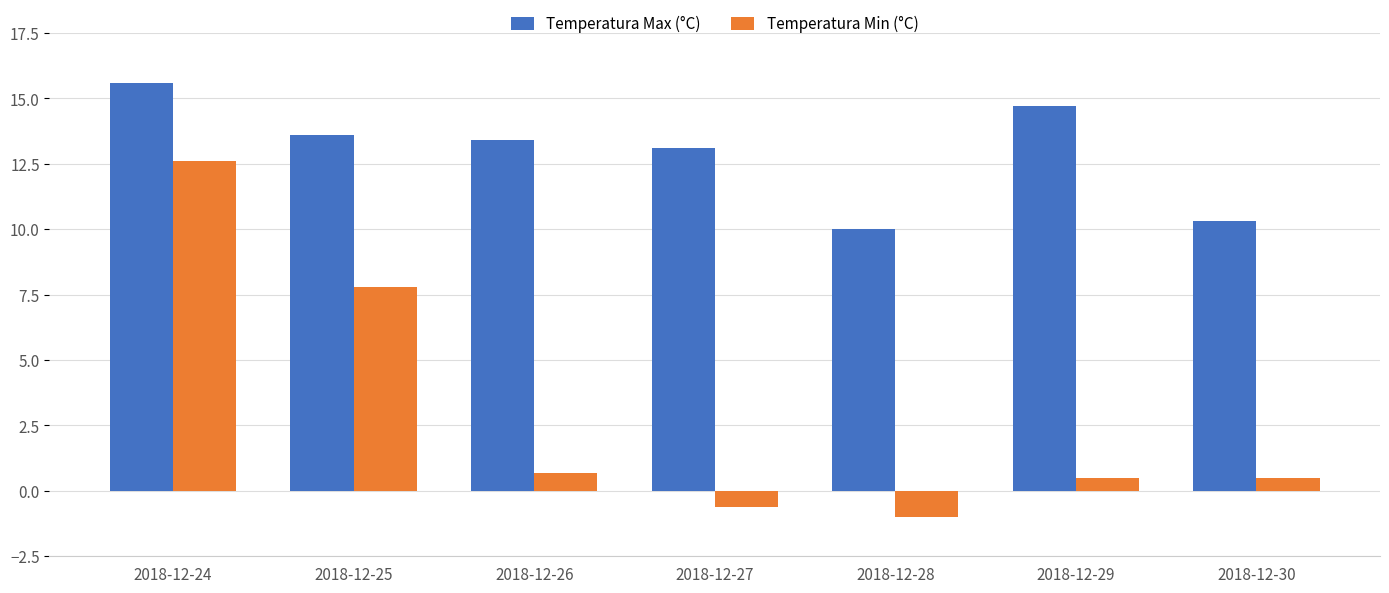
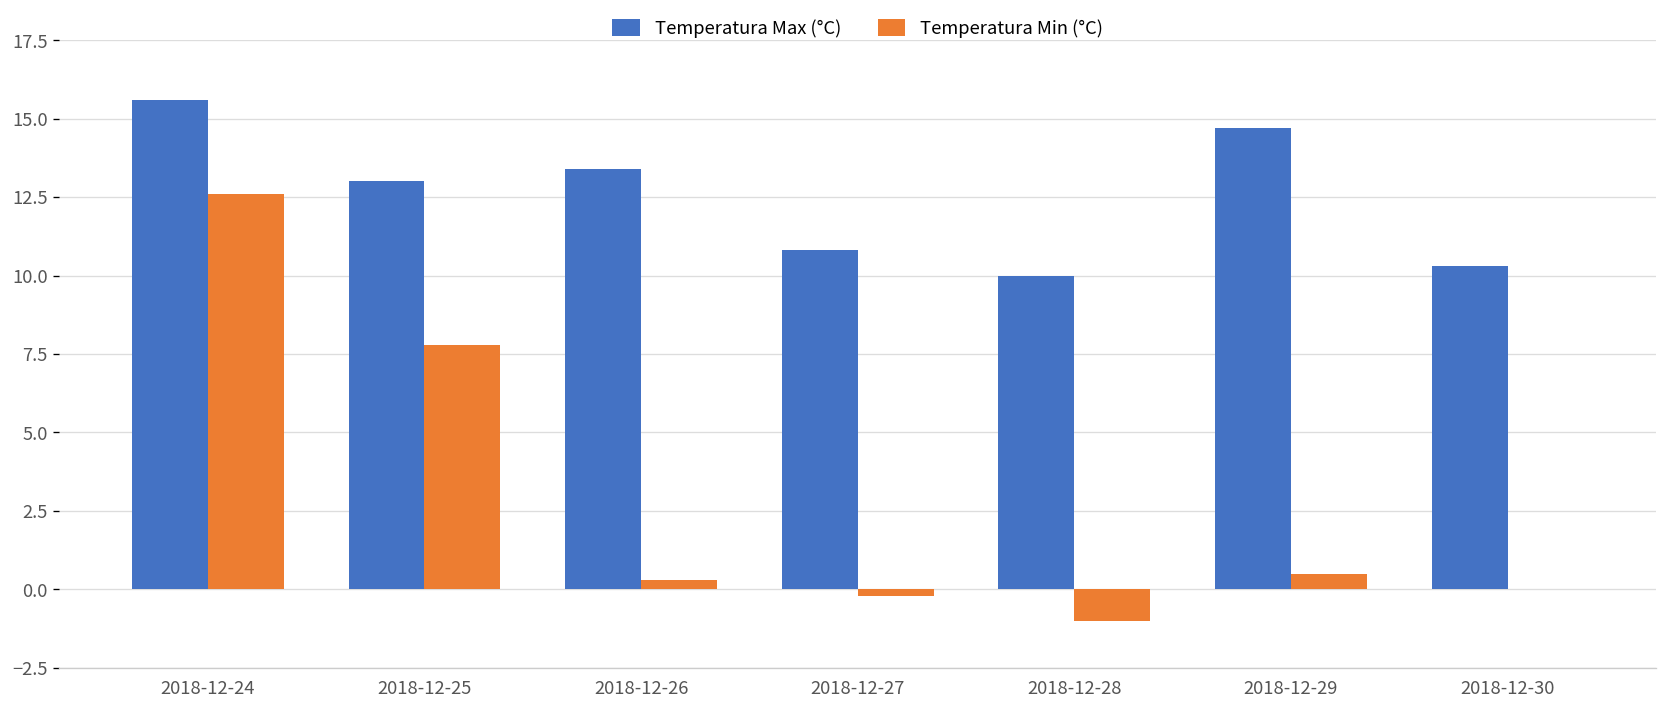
Temperatura Max (°C), 2018-12-25: 13.6 -> 13.0
Temperatura Min (°C), 2018-12-26: 0.7 -> 0.3
Temperatura Max (°C), 2018-12-27: 13.1 -> 10.8
Temperatura Min (°C), 2018-12-27: -0.6 -> -0.2
Temperatura Min (°C), 2018-12-30: 0.5 -> 0.0
